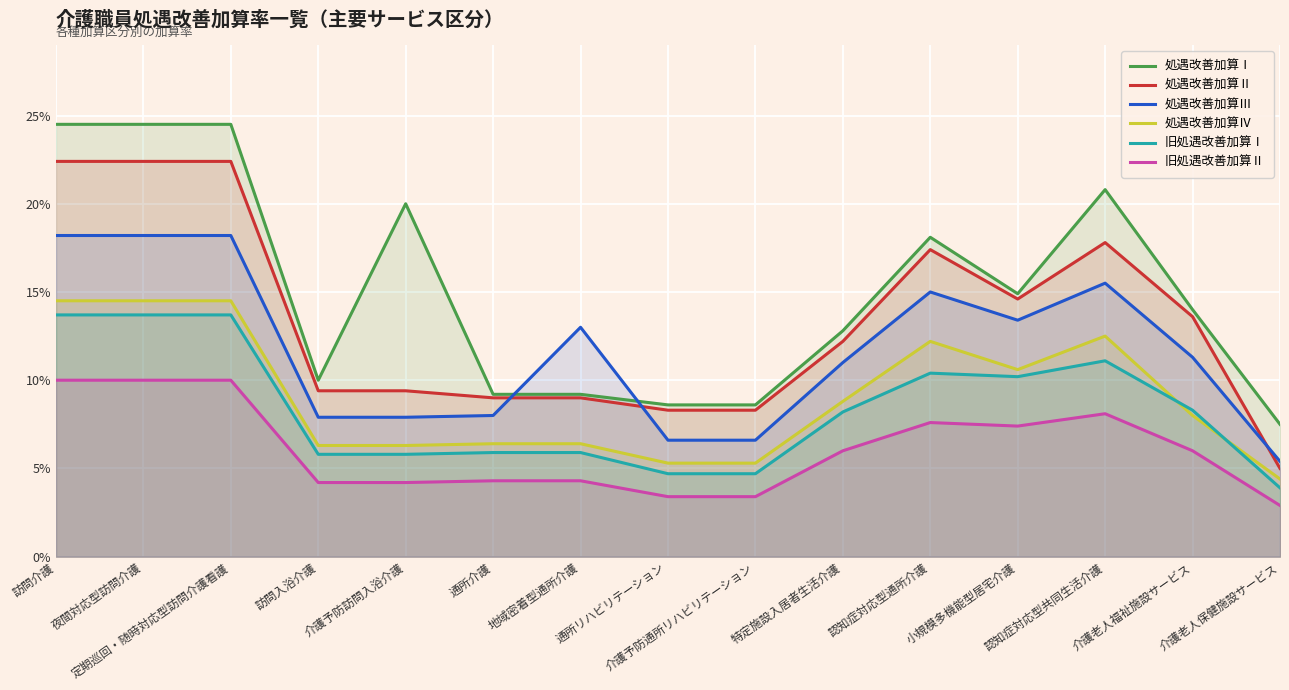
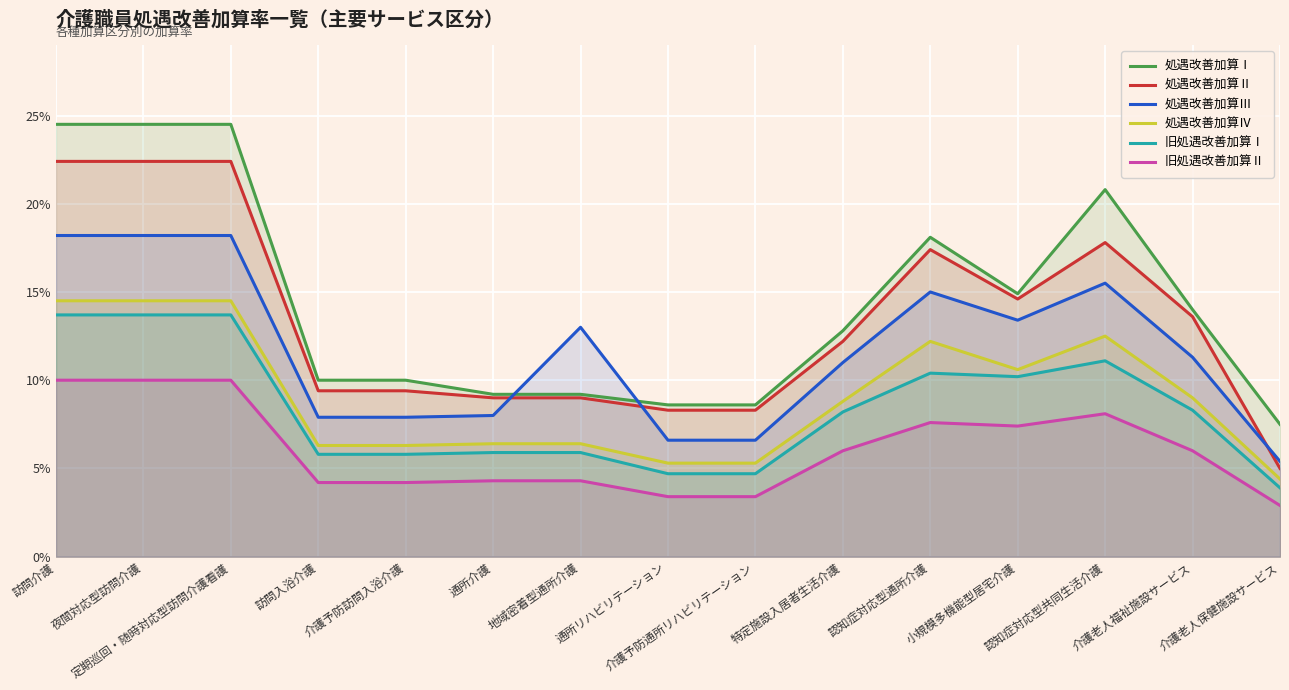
処遇改善加算Ⅰ, 介護予防訪問入浴介護: 20.0% -> 10.0%
処遇改善加算Ⅳ, 介護老人福祉施設サービス: 8.0% -> 9.0%
